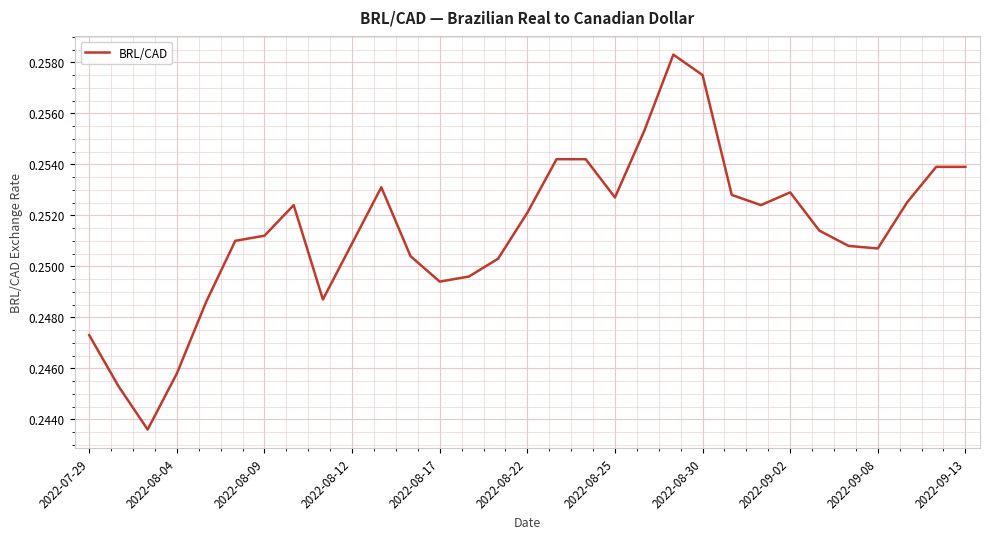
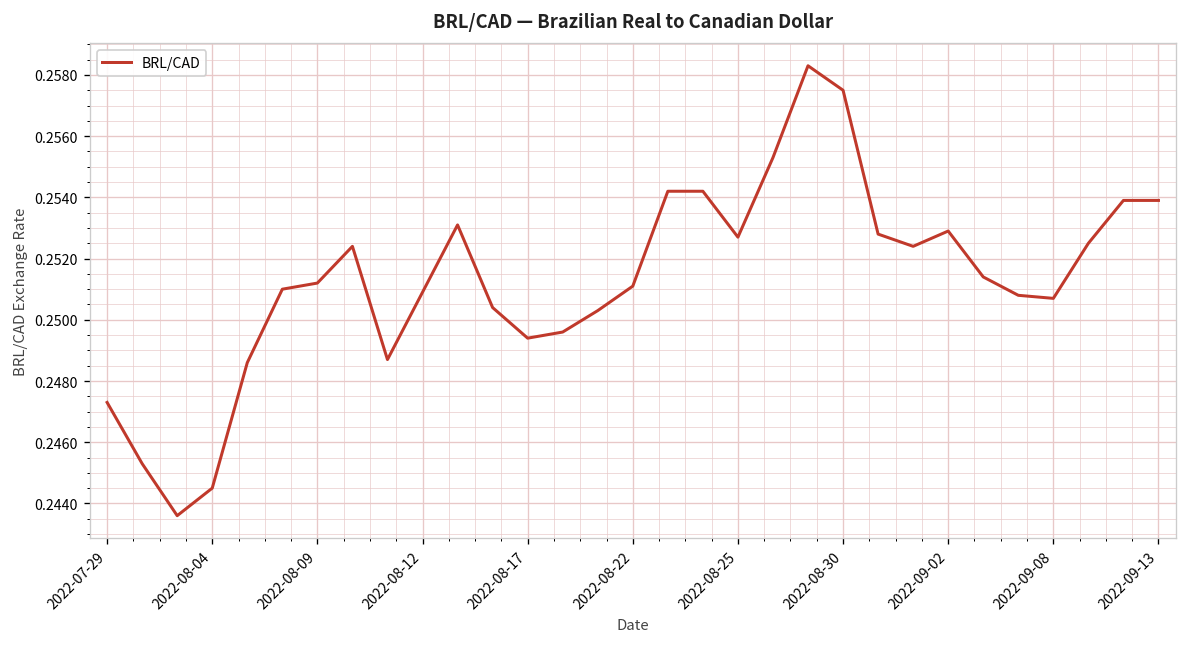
2022-08-04: 0.2458 -> 0.2445
2022-08-22: 0.2521 -> 0.2511
